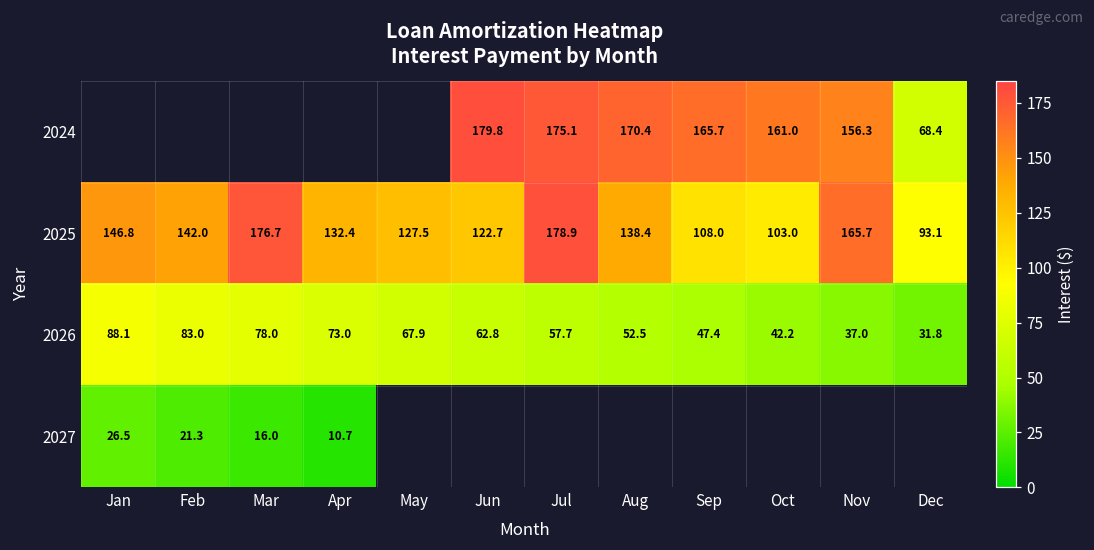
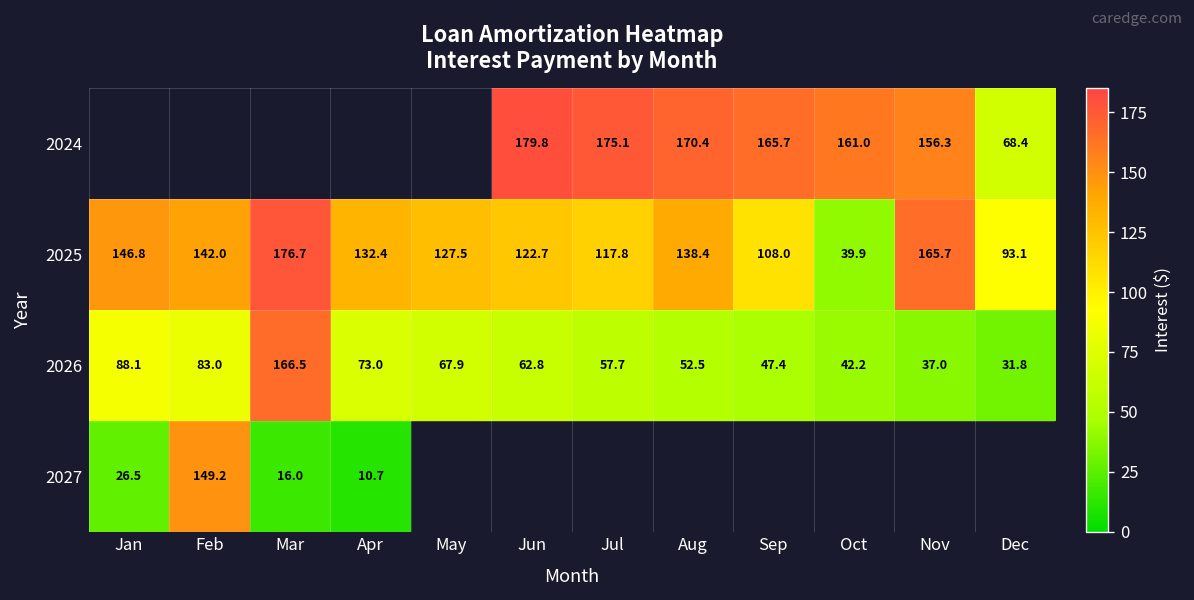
2025, Jul: 178.9 -> 117.8
2025, Oct: 103.0 -> 39.9
2026, Mar: 78.0 -> 166.5
2027, Feb: 21.3 -> 149.2
